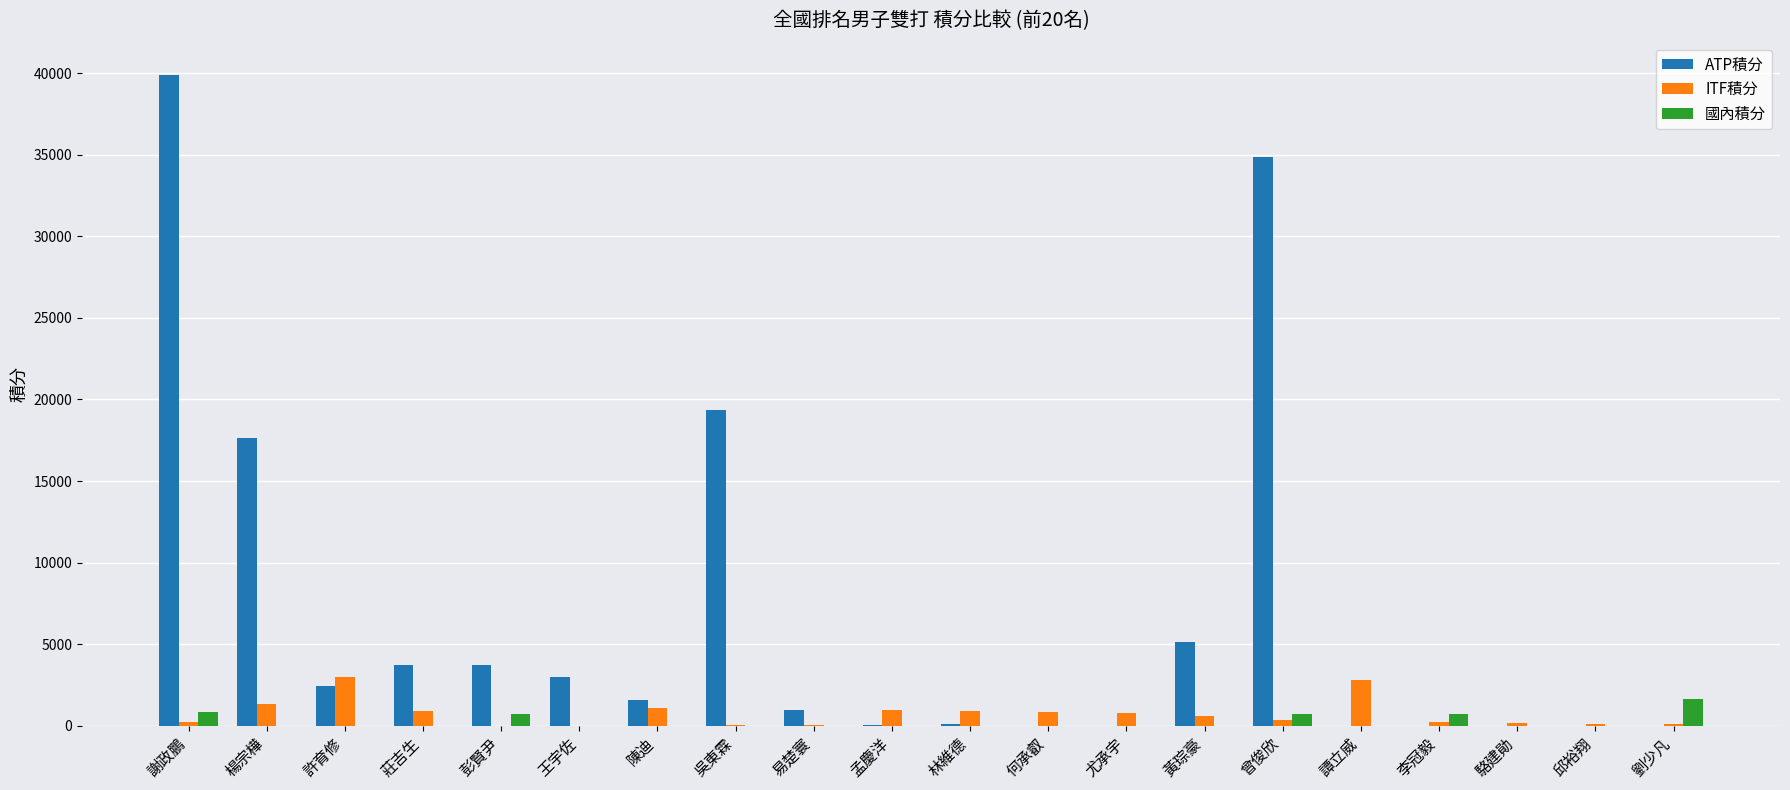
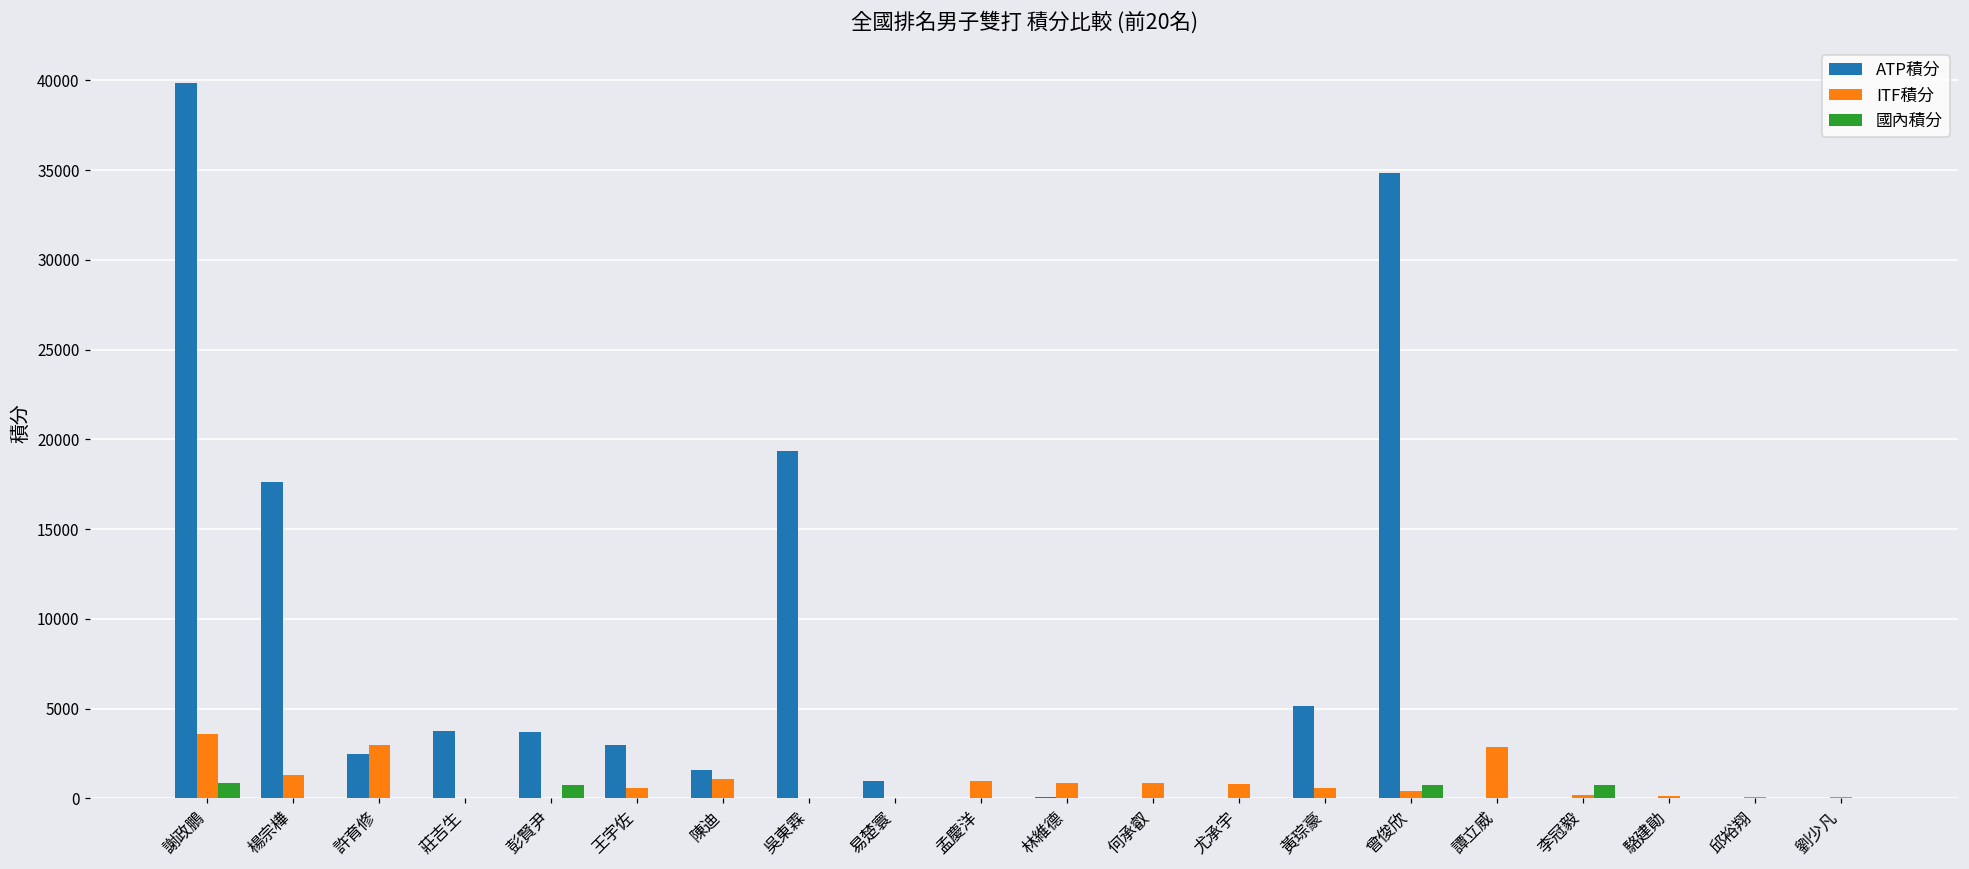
ITF積分, 謝政鵬: 300 -> 3600
ITF積分, 莊吉生: 900 -> 0
ITF積分, 王宇佐: 0 -> 600
國內積分, 劉少凡: 1600 -> 0
